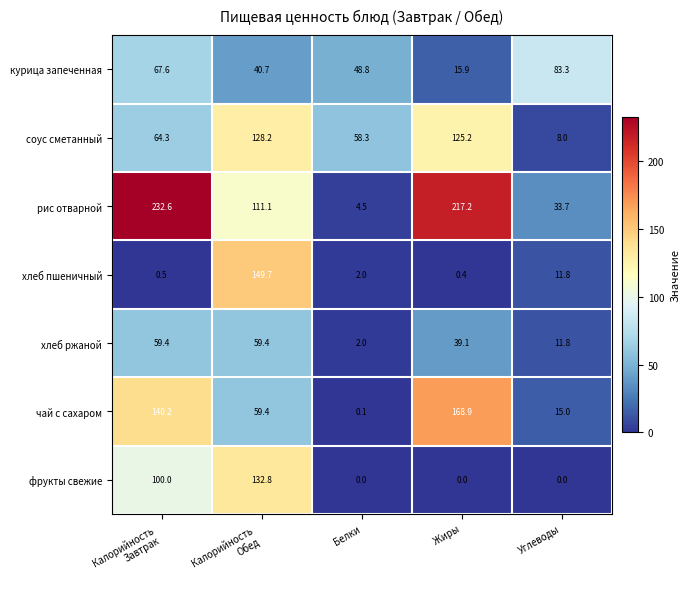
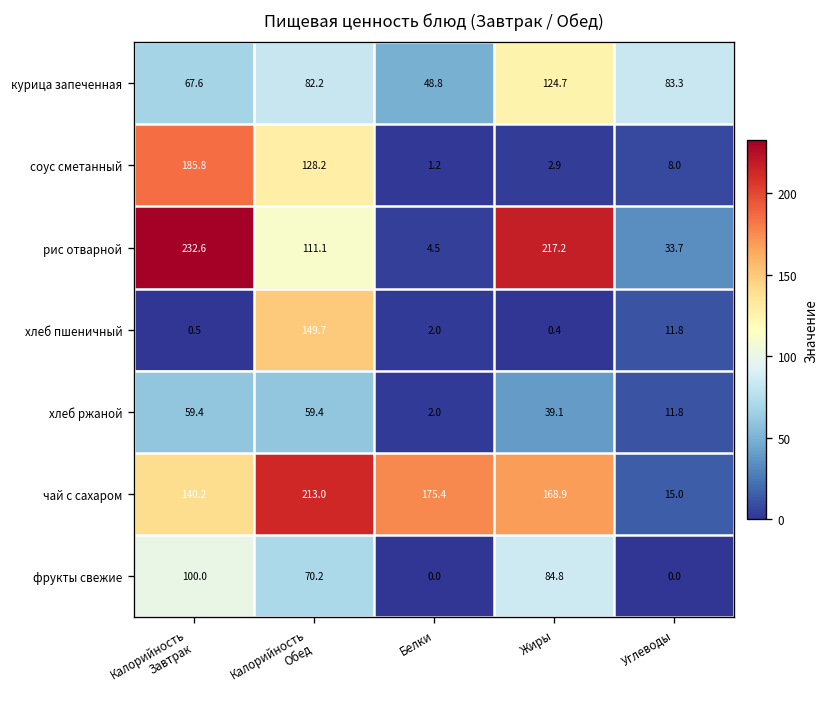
курица запеченная, Калорийность Обед: 40.7 -> 82.2
курица запеченная, Жиры: 15.9 -> 124.7
соус сметанный, Калорийность Завтрак: 64.3 -> 185.8
соус сметанный, Белки: 58.3 -> 1.2
соус сметанный, Жиры: 125.2 -> 2.9
чай с сахаром, Калорийность Обед: 59.4 -> 213.0
чай с сахаром, Белки: 0.1 -> 175.4
фрукты свежие, Калорийность Обед: 132.8 -> 70.2
фрукты свежие, Жиры: 0.0 -> 84.8
